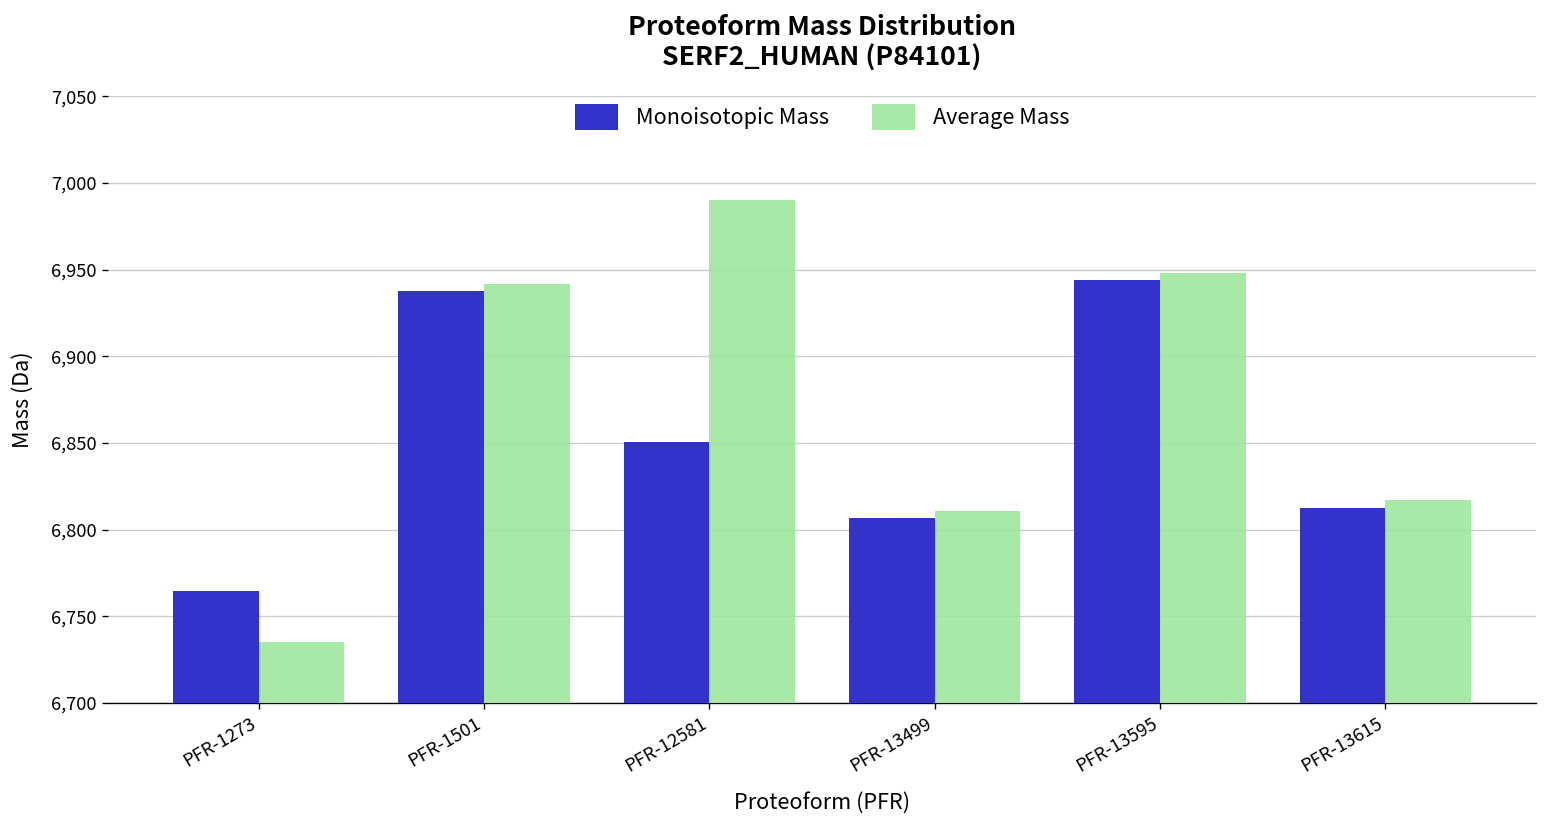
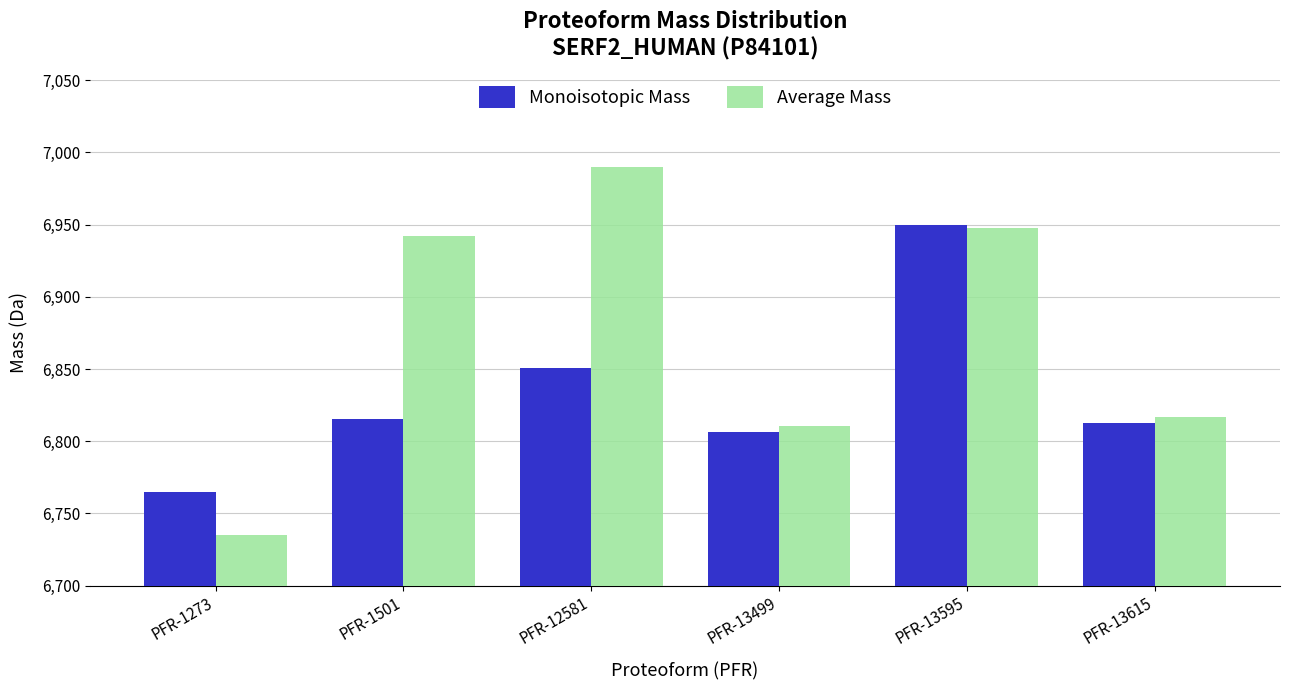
Monoisotopic Mass, PFR-1501: 6,938 -> 6,815
Monoisotopic Mass, PFR-13595: 6,944 -> 6,950
